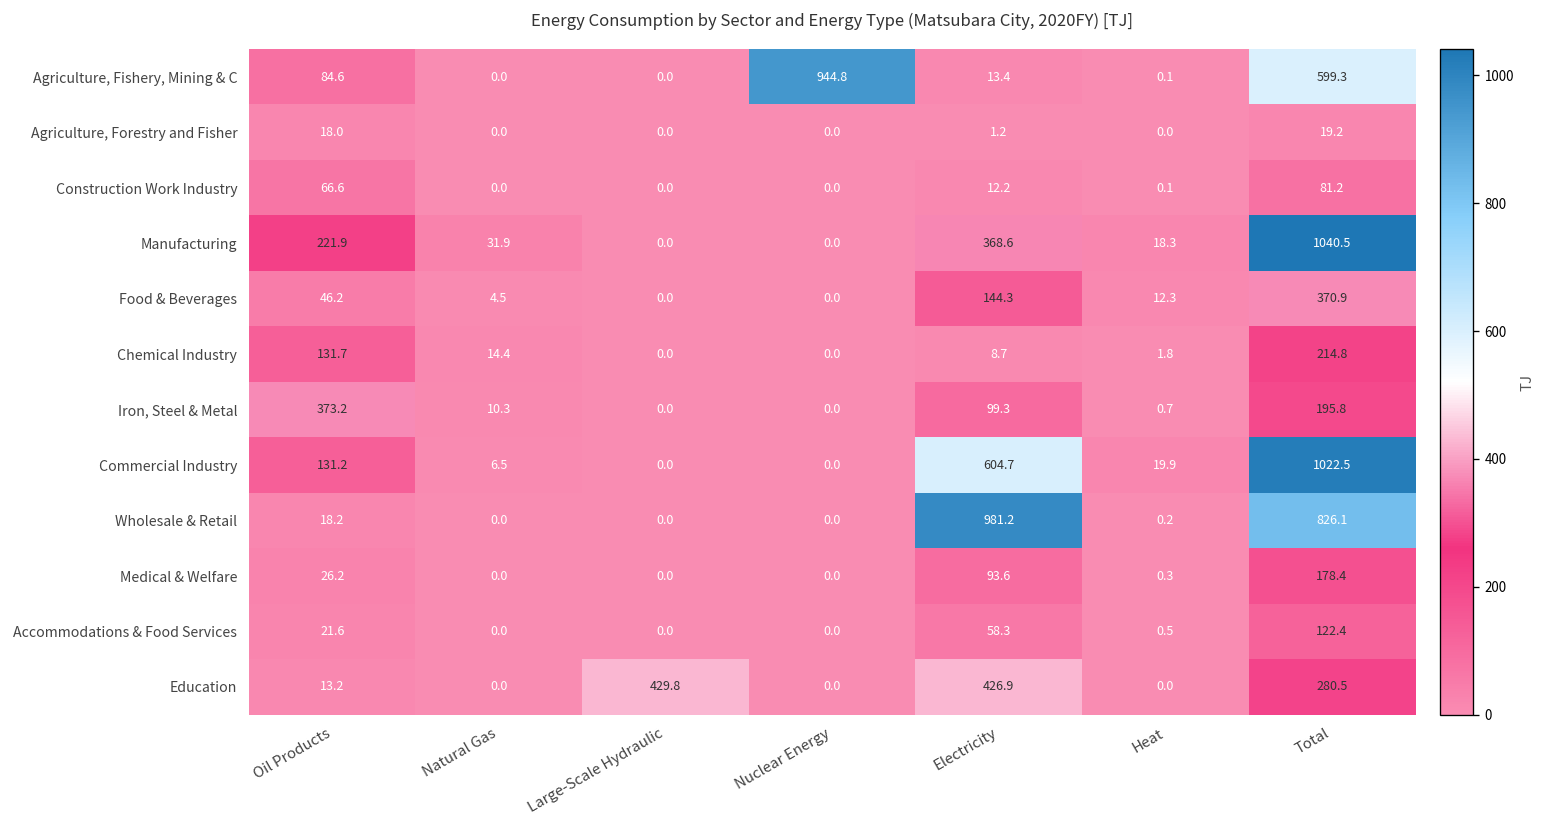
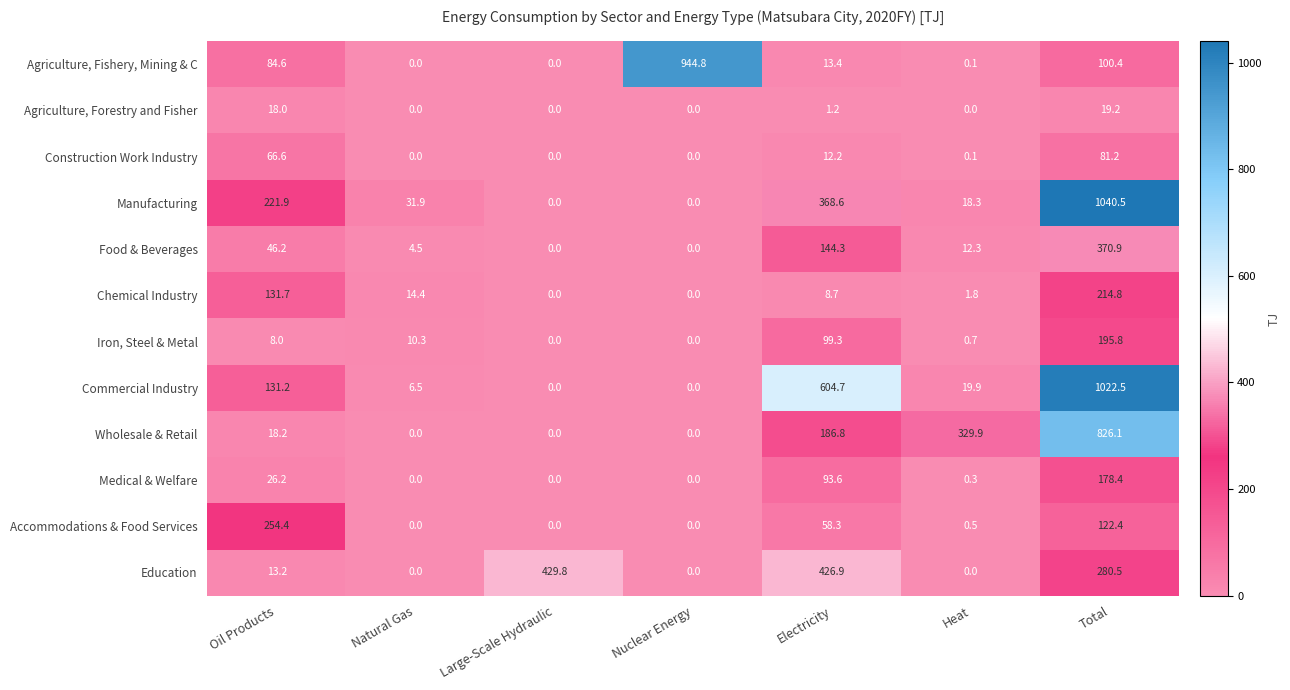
Agriculture, Fishery, Mining & C, Total: 599.3 -> 100.4
Iron, Steel & Metal, Oil Products: 373.2 -> 8.0
Wholesale & Retail, Electricity: 981.2 -> 186.8
Wholesale & Retail, Heat: 0.2 -> 329.9
Accommodations & Food Services, Oil Products: 21.6 -> 254.4
